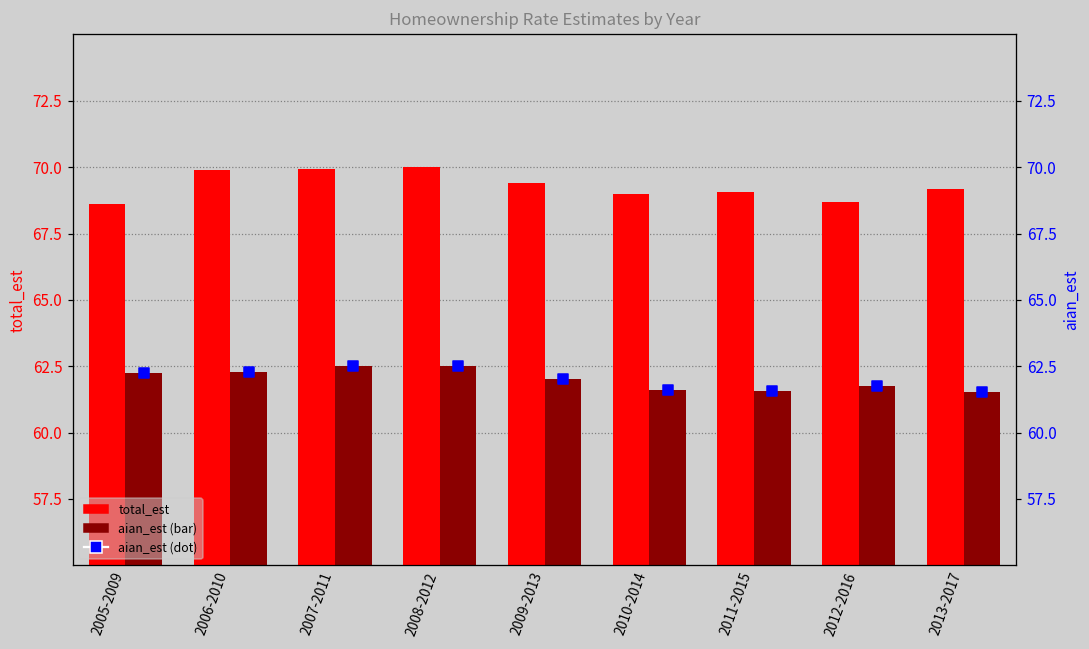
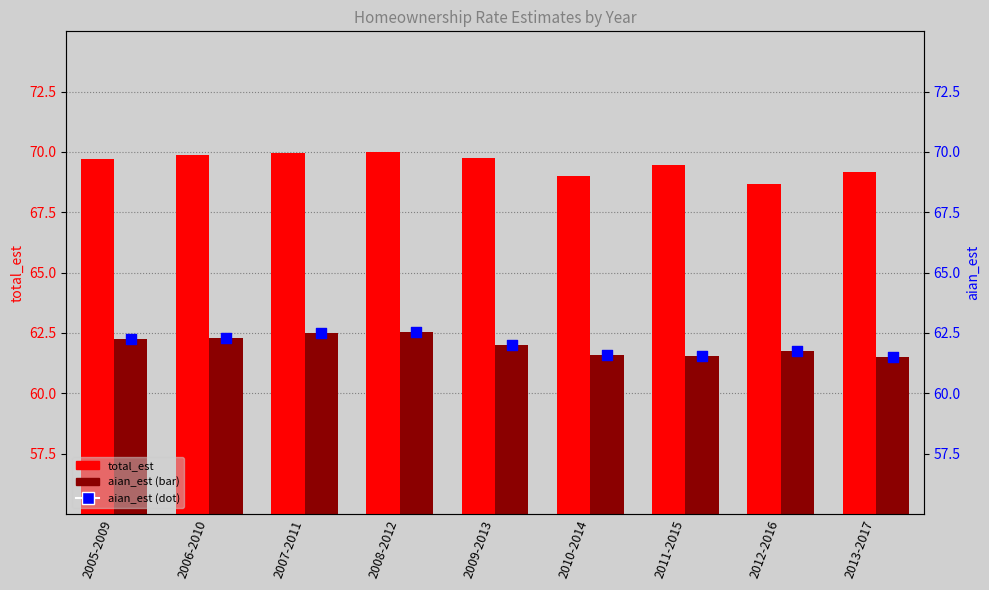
total_est, 2005-2009: 68.6 -> 69.7
total_est, 2009-2013: 69.4 -> 69.8
total_est, 2011-2015: 69.1 -> 69.4
